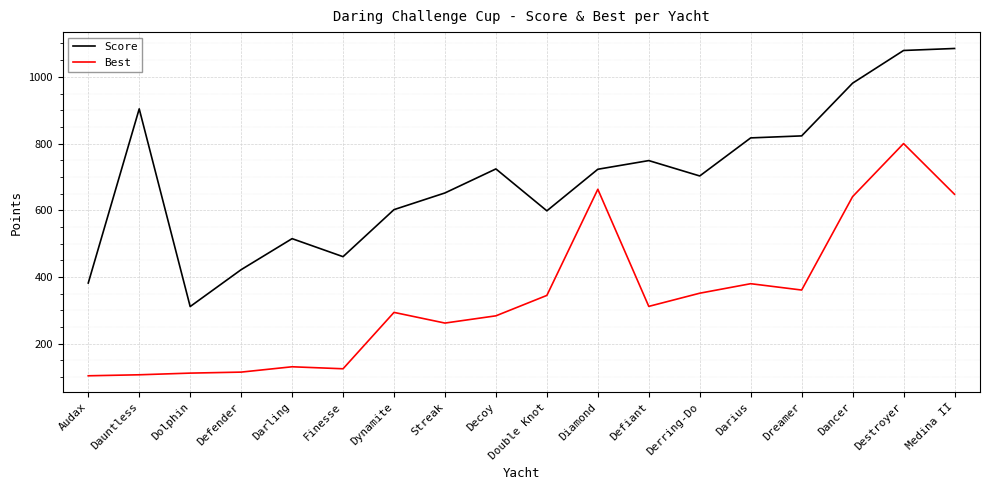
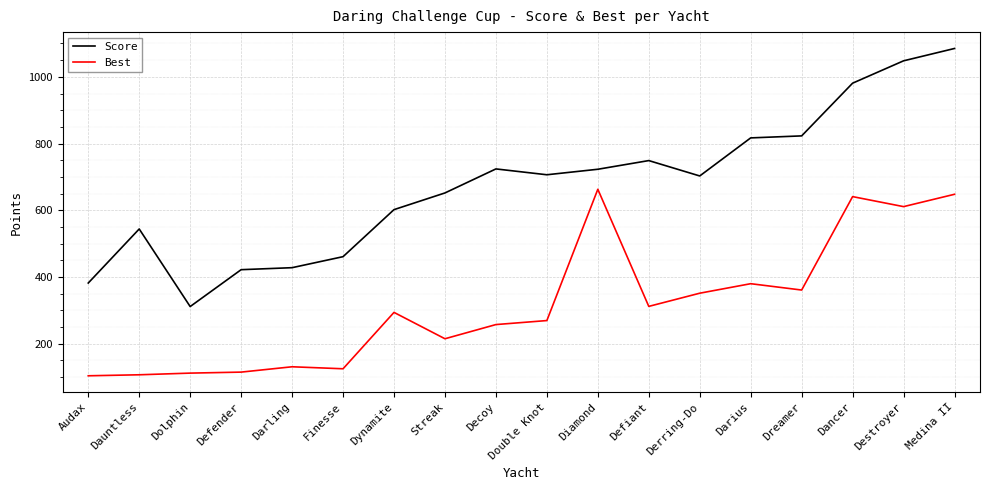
Score, Dauntless: 900 -> 540
Score, Darling: 520 -> 430
Best, Streak: 260 -> 220
Best, Decoy: 280 -> 260
Score, Double Knot: 600 -> 710
Best, Double Knot: 340 -> 270
Score, Destroyer: 1080 -> 1050
Best, Destroyer: 800 -> 610
